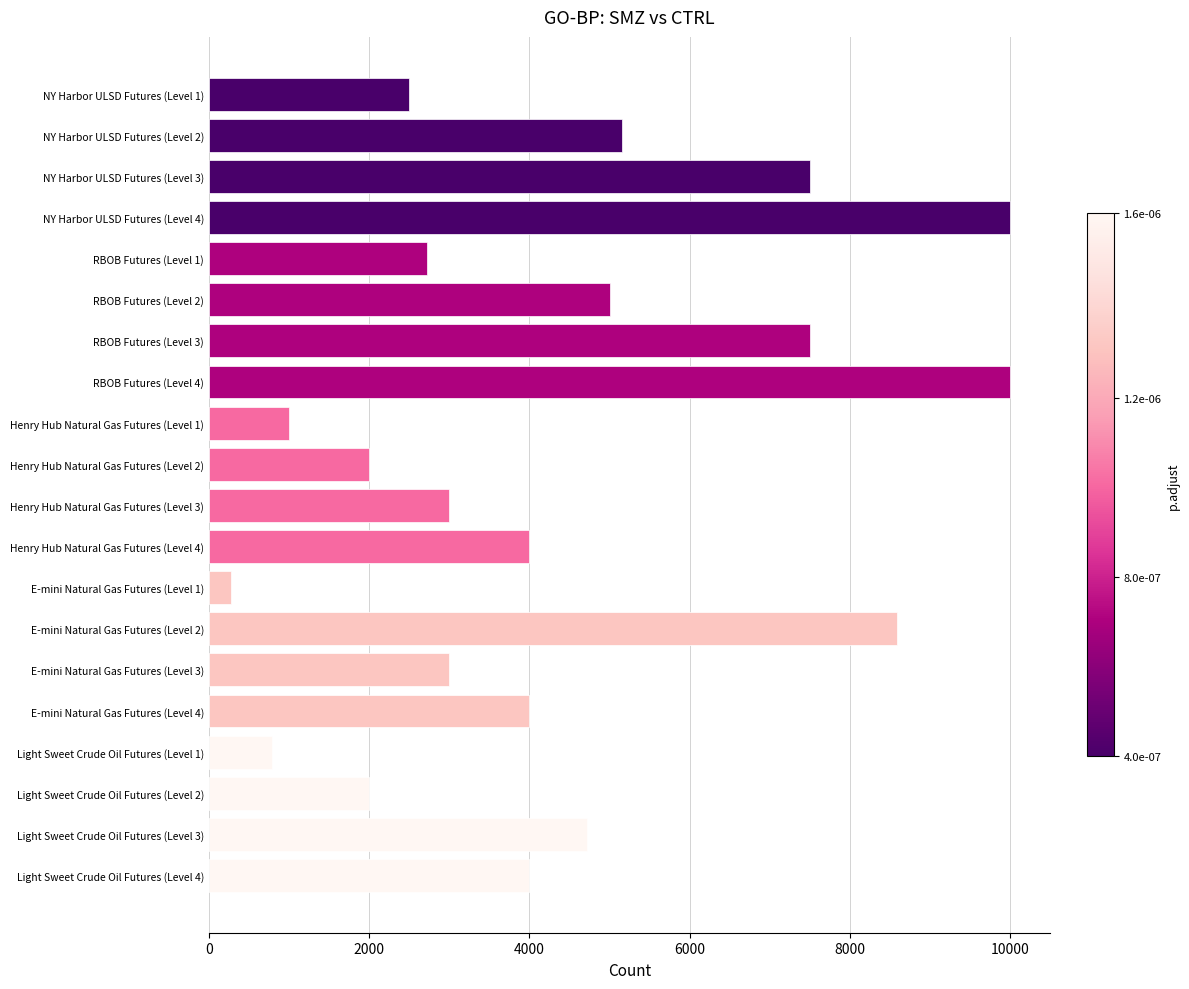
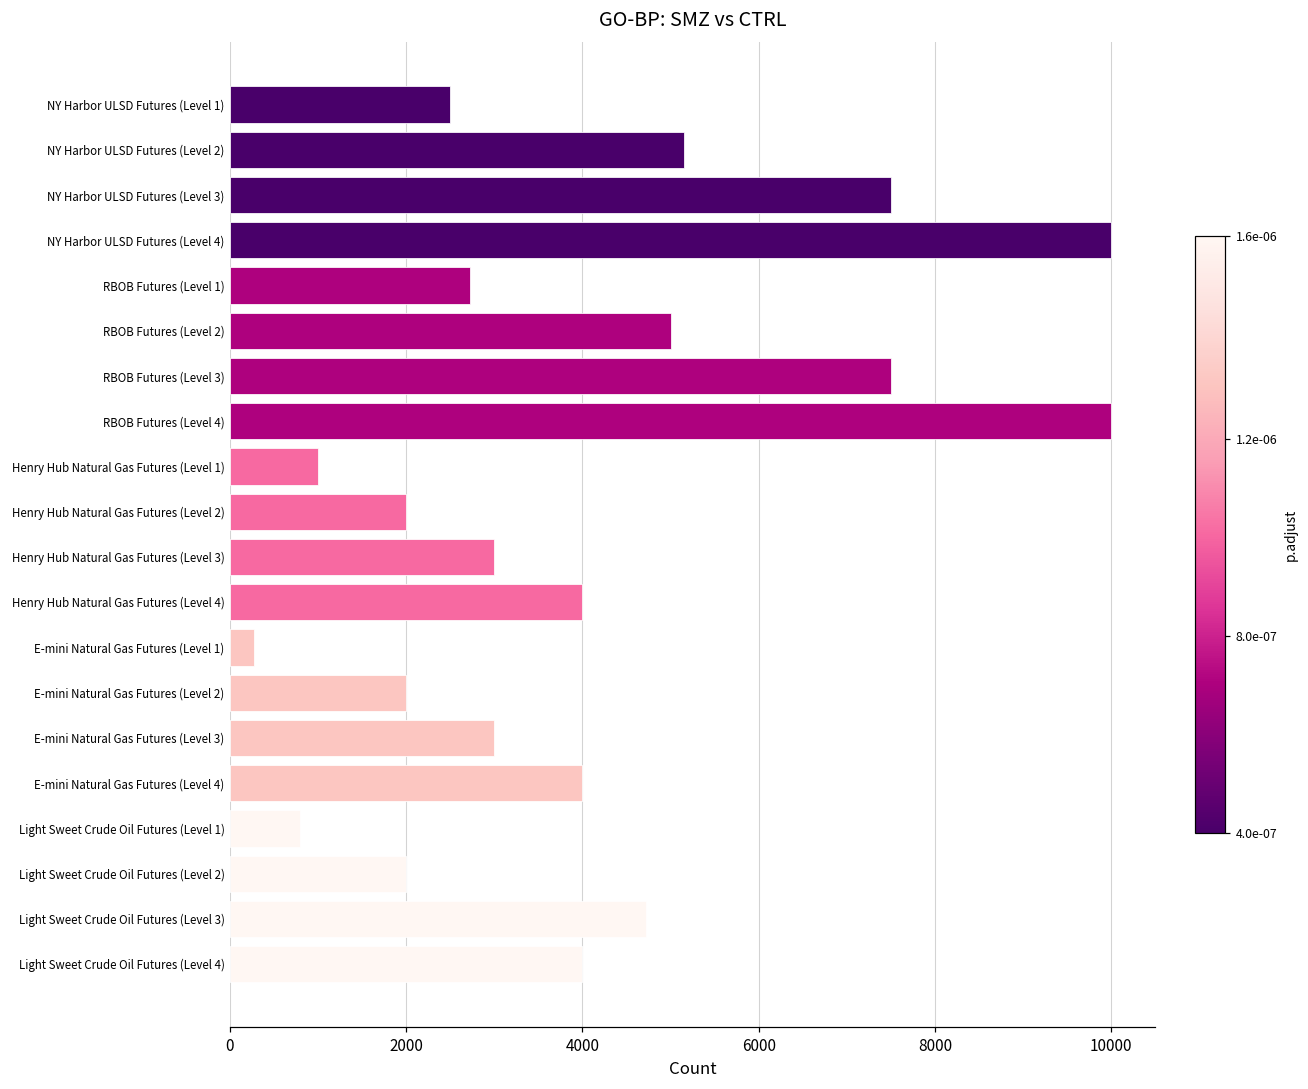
E-mini Natural Gas Futures (Level 2): 8600 -> 2000
